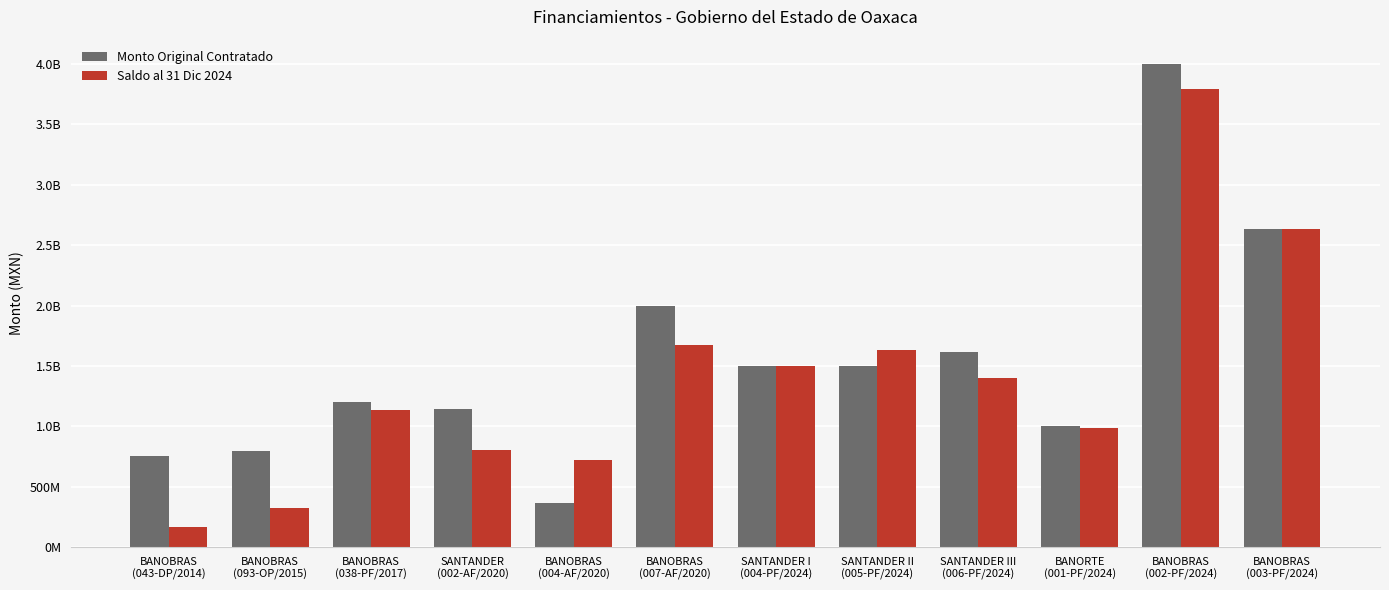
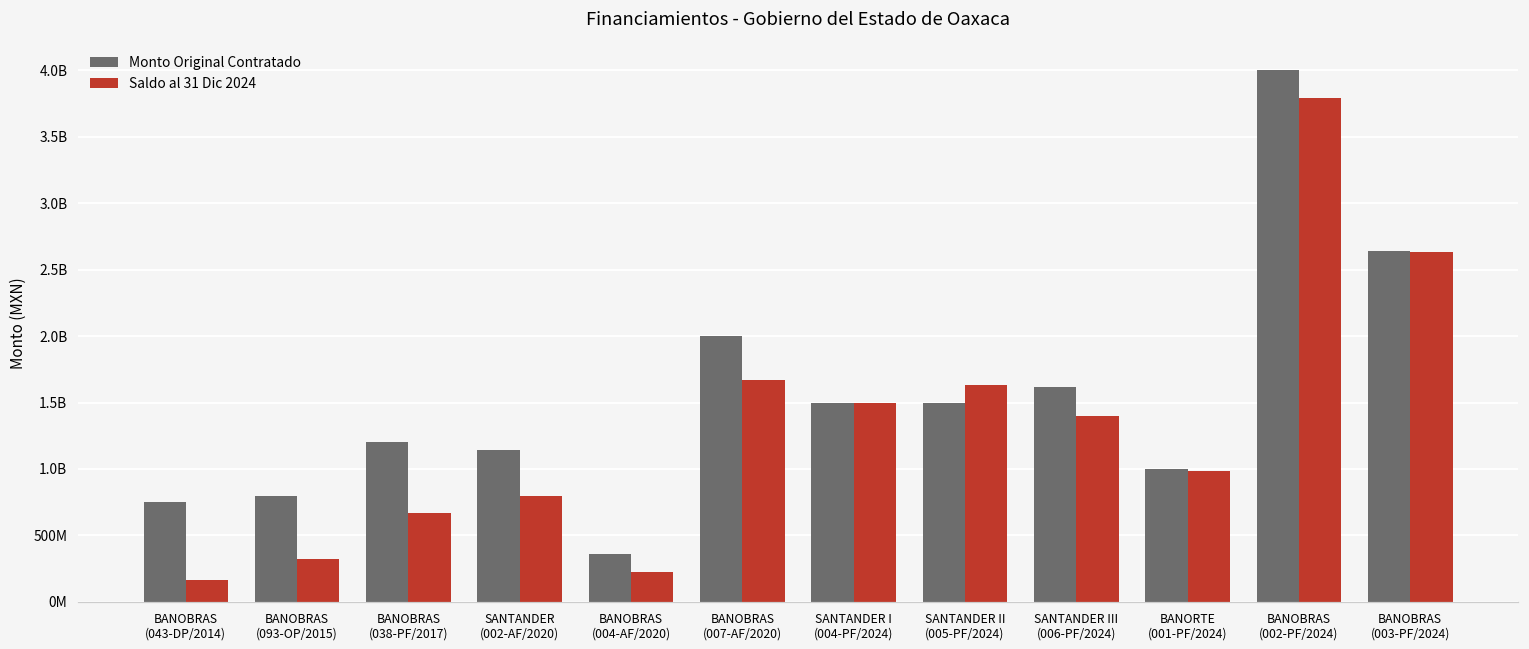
Saldo al 31 Dic 2024, BANOBRAS (038-PF/2017): 1140000000 -> 670000000
Saldo al 31 Dic 2024, BANOBRAS (004-AF/2020): 730000000 -> 230000000
